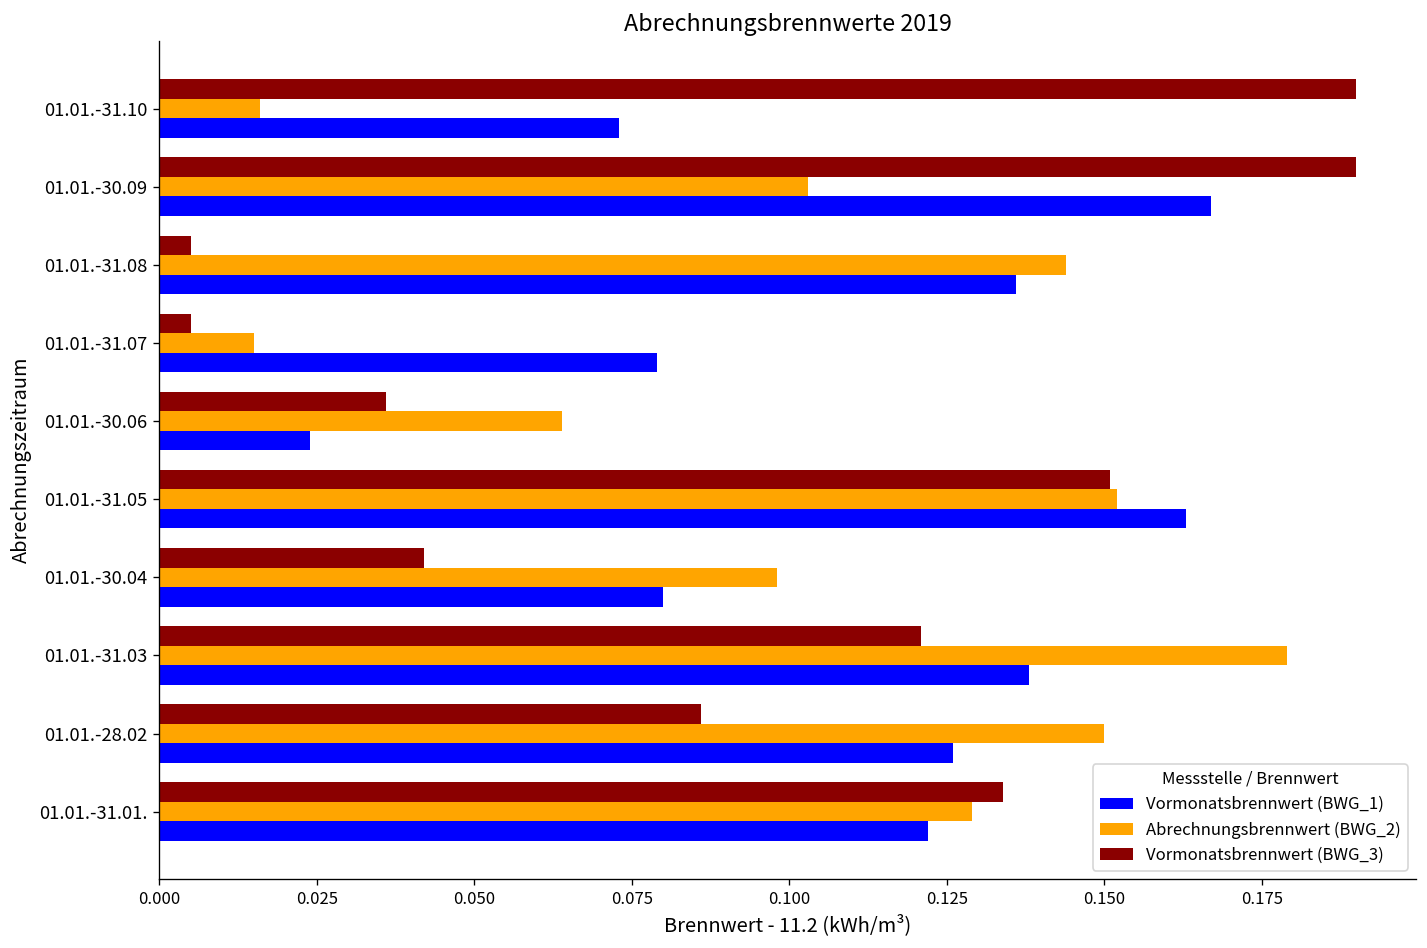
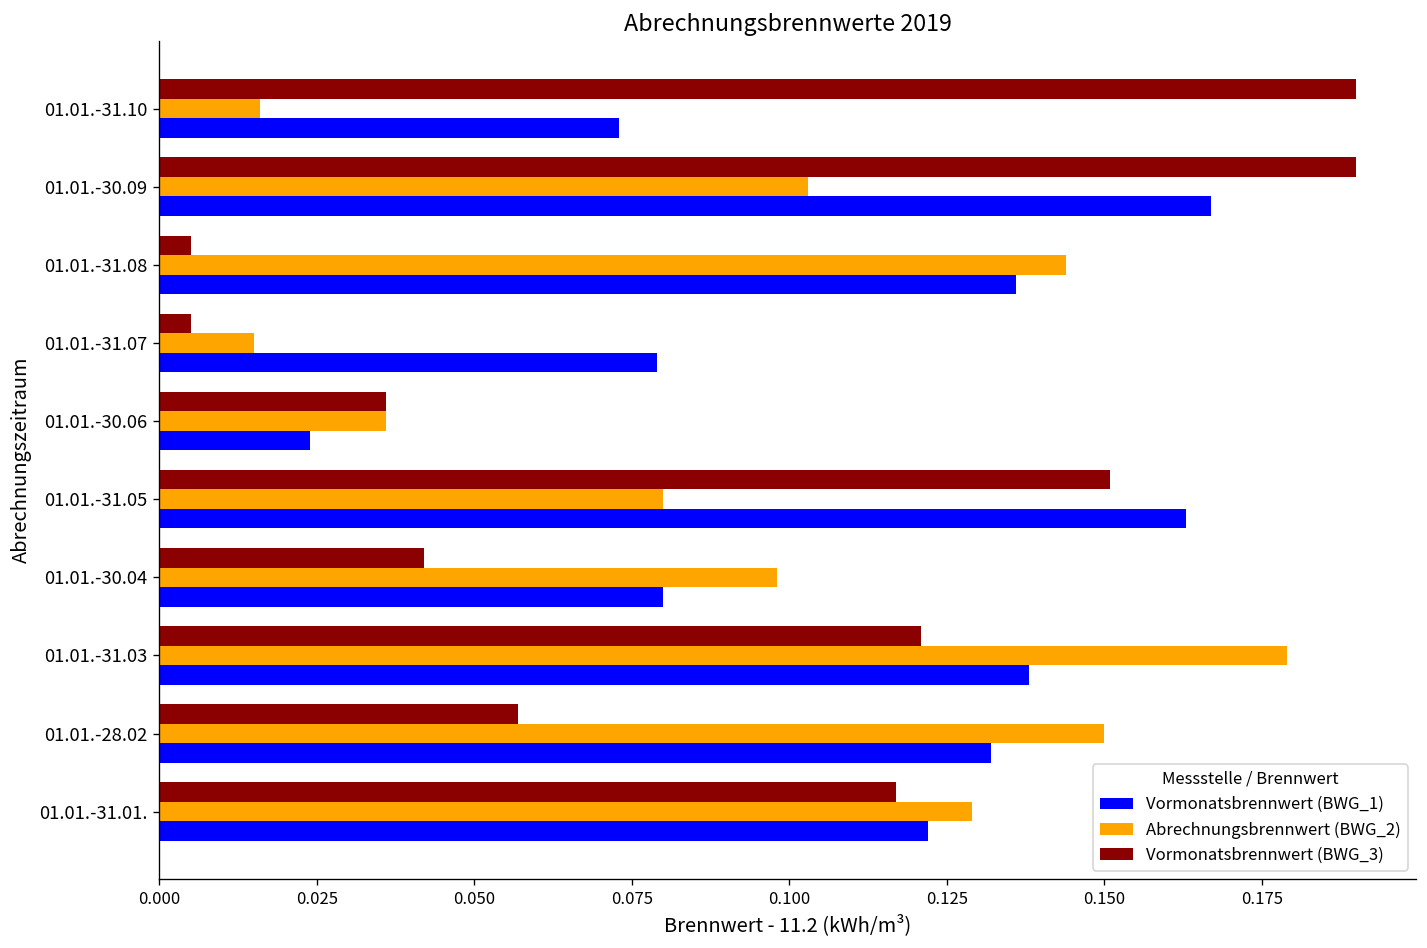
Abrechnungsbrennwert (BWG_2), 01.01.-30.06: 0.064 -> 0.036
Abrechnungsbrennwert (BWG_2), 01.01.-31.05: 0.152 -> 0.080
Vormonatsbrennwert (BWG_3), 01.01.-28.02: 0.086 -> 0.057
Vormonatsbrennwert (BWG_1), 01.01.-28.02: 0.126 -> 0.132
Vormonatsbrennwert (BWG_3), 01.01.-31.01.: 0.134 -> 0.117
